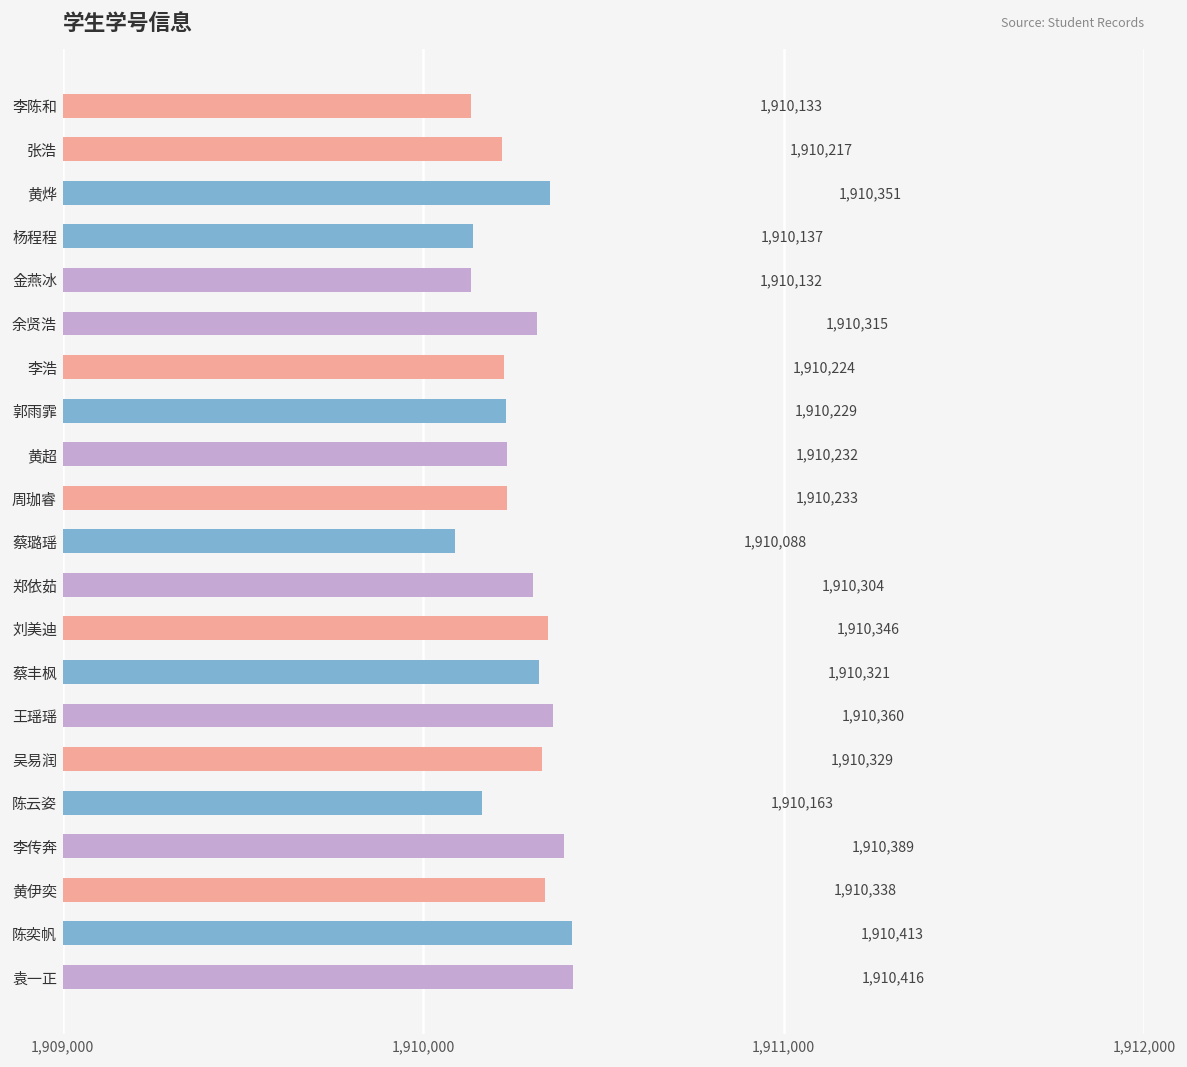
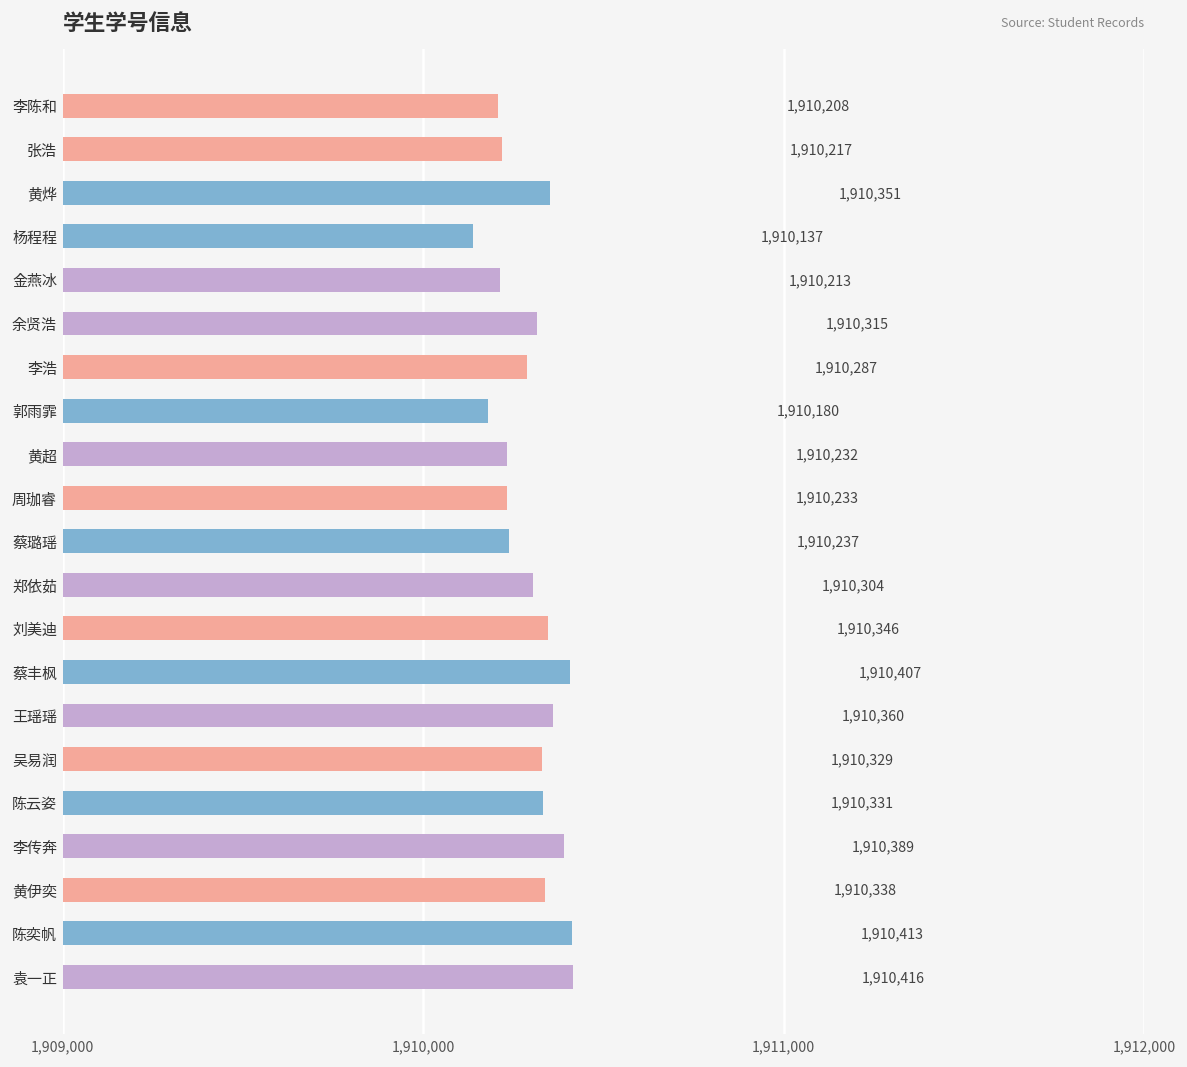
李陈和: 1,910,133 -> 1,910,208
金燕冰: 1,910,132 -> 1,910,213
李浩: 1,910,224 -> 1,910,287
郭雨霏: 1,910,229 -> 1,910,180
蔡璐瑶: 1,910,088 -> 1,910,237
蔡丰枫: 1,910,321 -> 1,910,407
陈云姿: 1,910,163 -> 1,910,331
